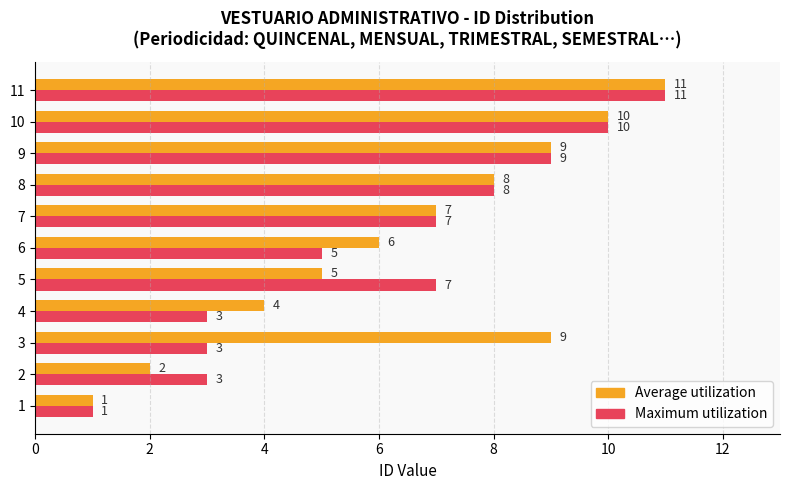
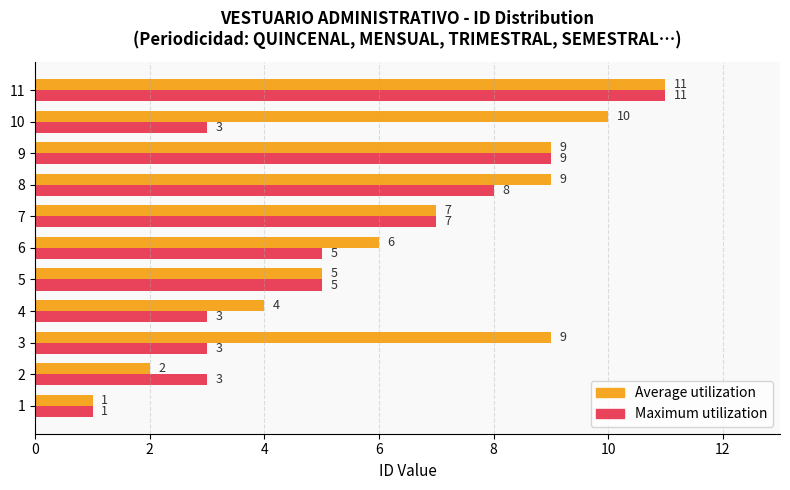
Maximum utilization, 10: 10 -> 3
Average utilization, 8: 8 -> 9
Maximum utilization, 5: 7 -> 5
